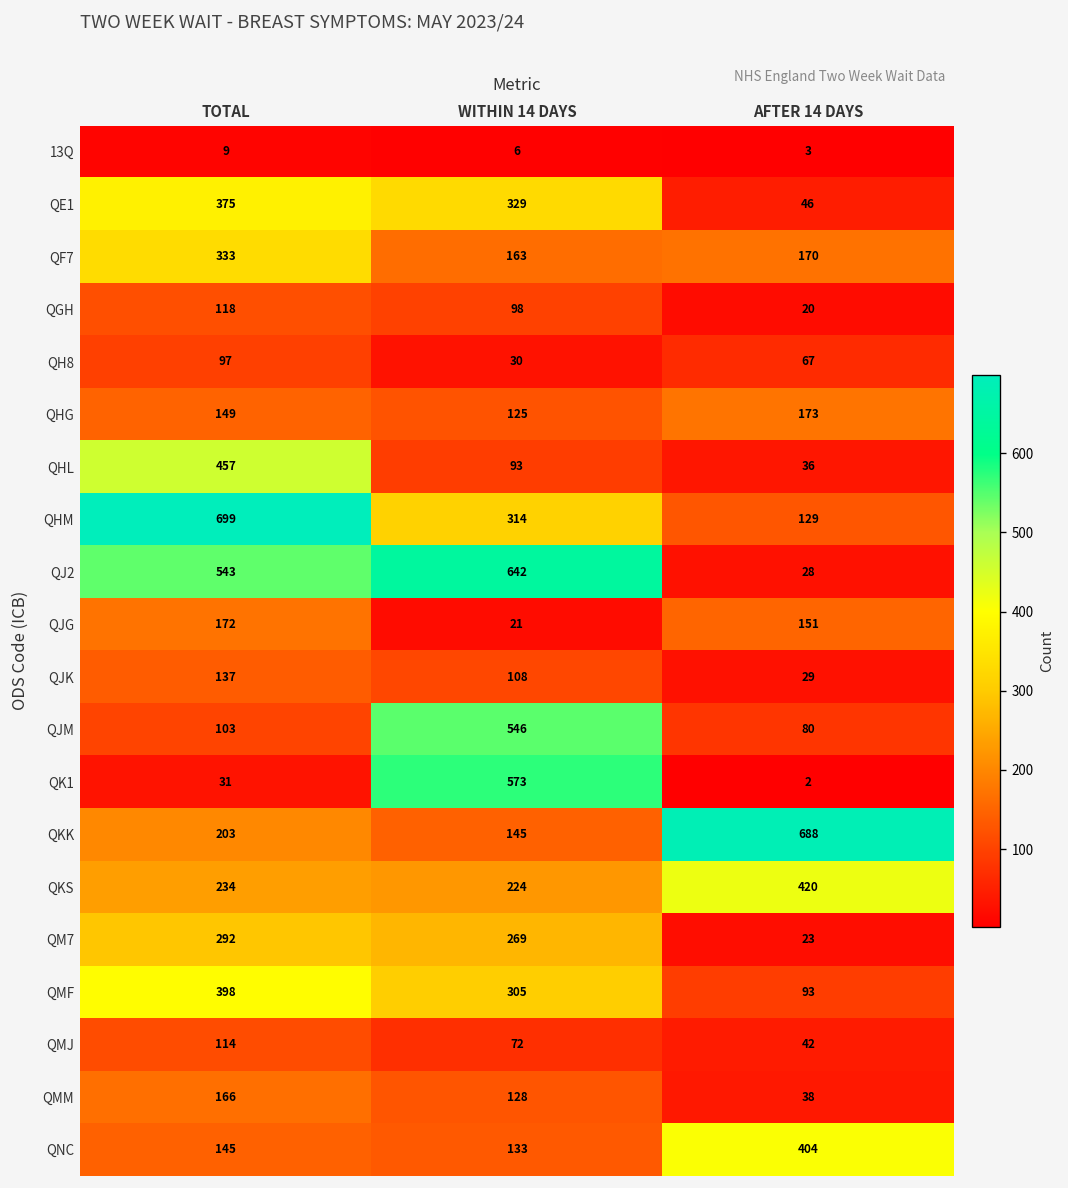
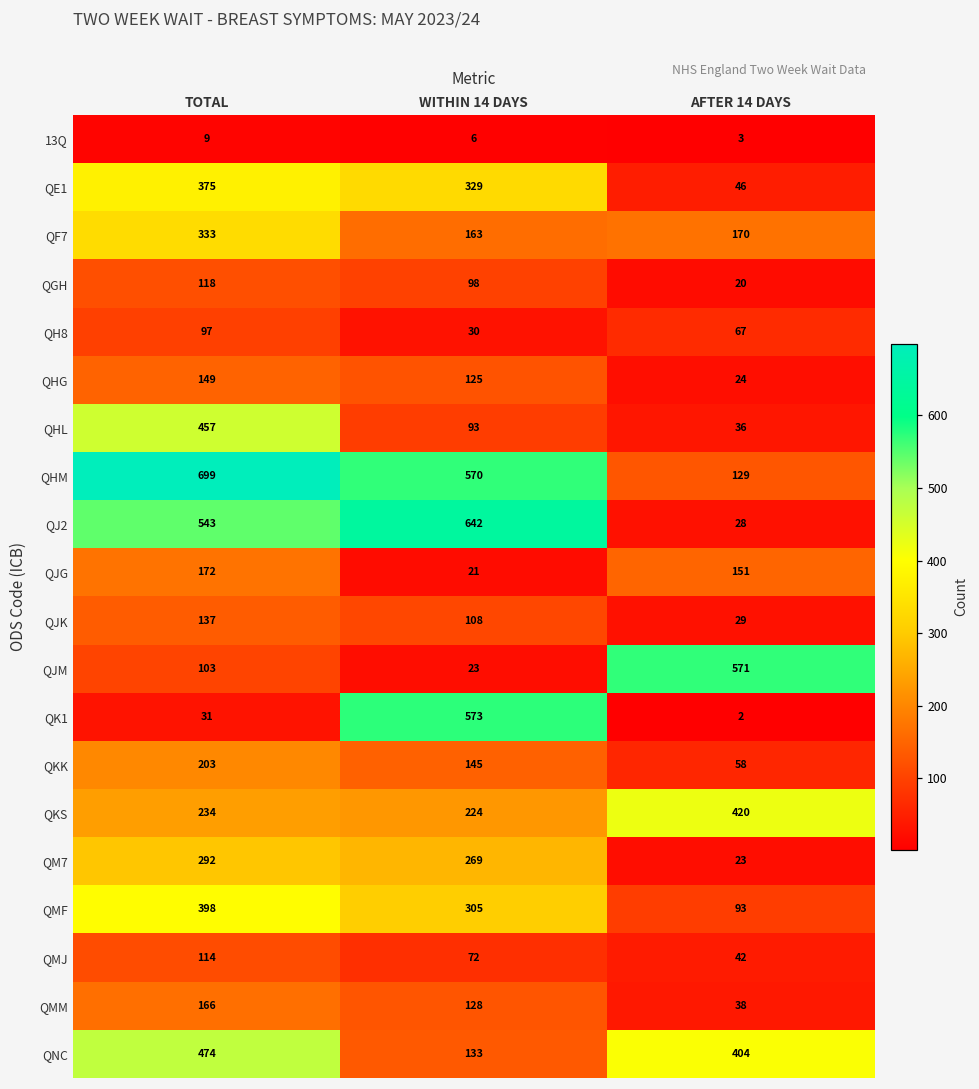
QHG, AFTER 14 DAYS: 173 -> 24
QHM, WITHIN 14 DAYS: 314 -> 570
QJM, WITHIN 14 DAYS: 546 -> 23
QJM, AFTER 14 DAYS: 80 -> 571
QKK, AFTER 14 DAYS: 688 -> 58
QNC, TOTAL: 145 -> 474
